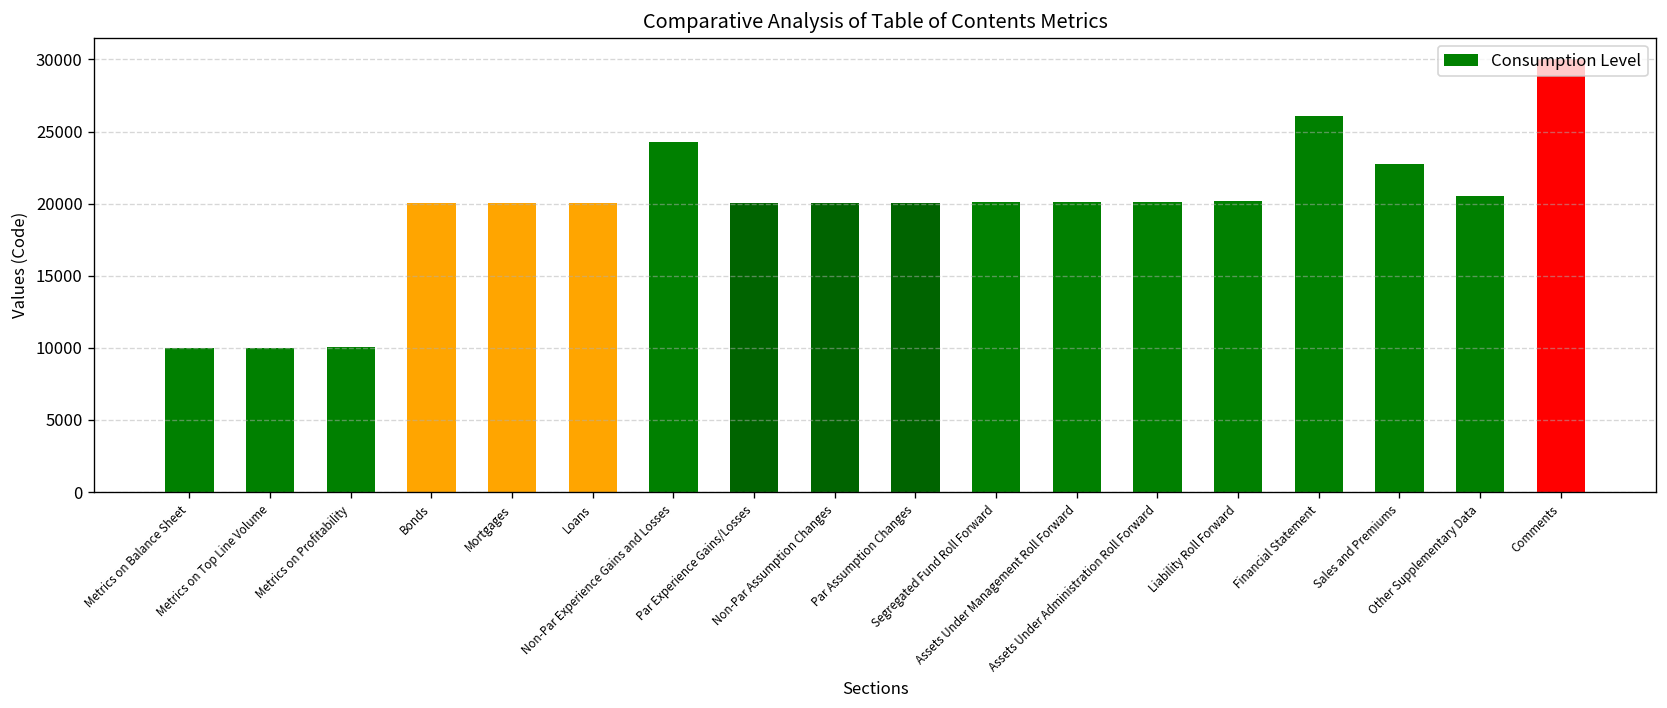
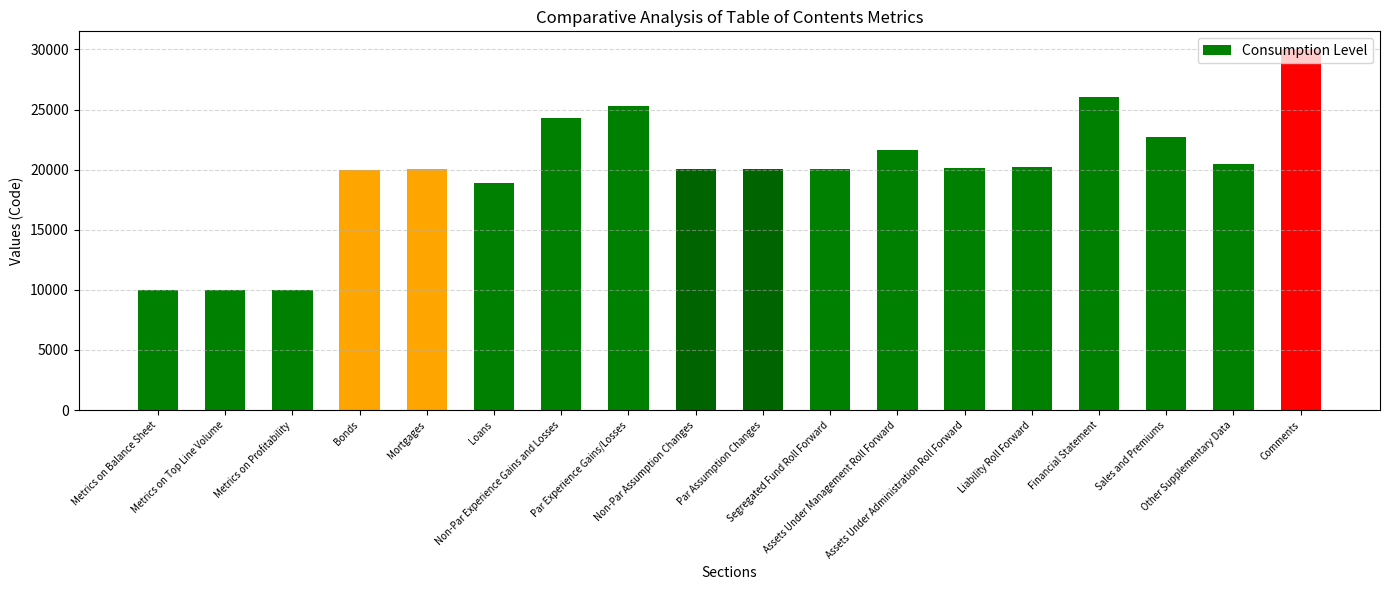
Loans: 20000 -> 18900
Par Experience Gains/Losses: 20100 -> 25300
Assets Under Management Roll Forward: 20100 -> 21600
